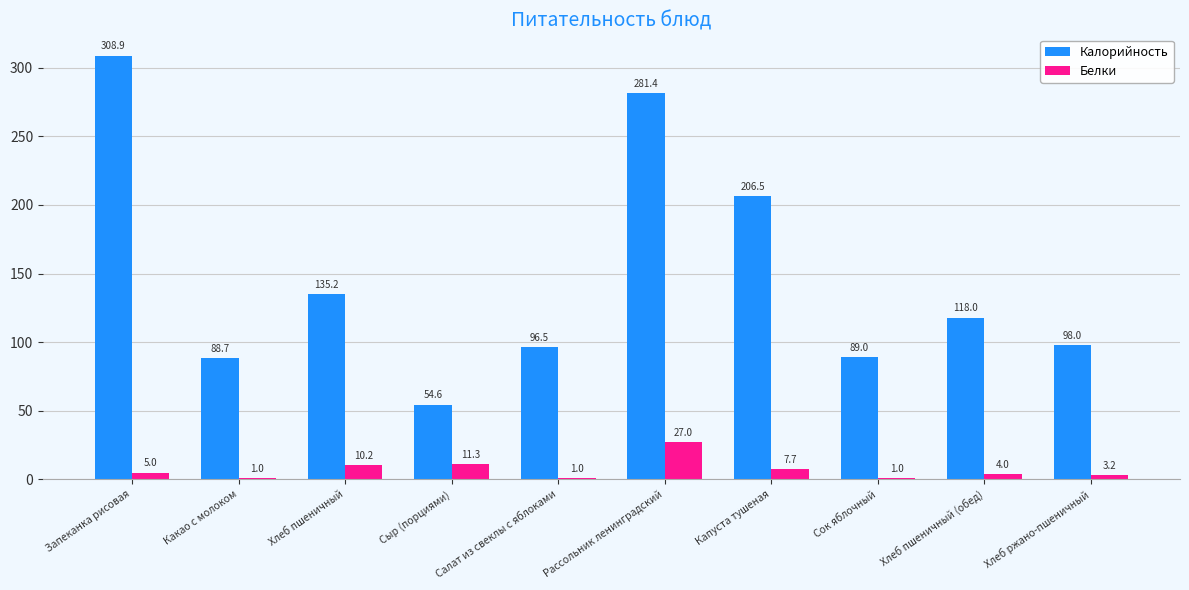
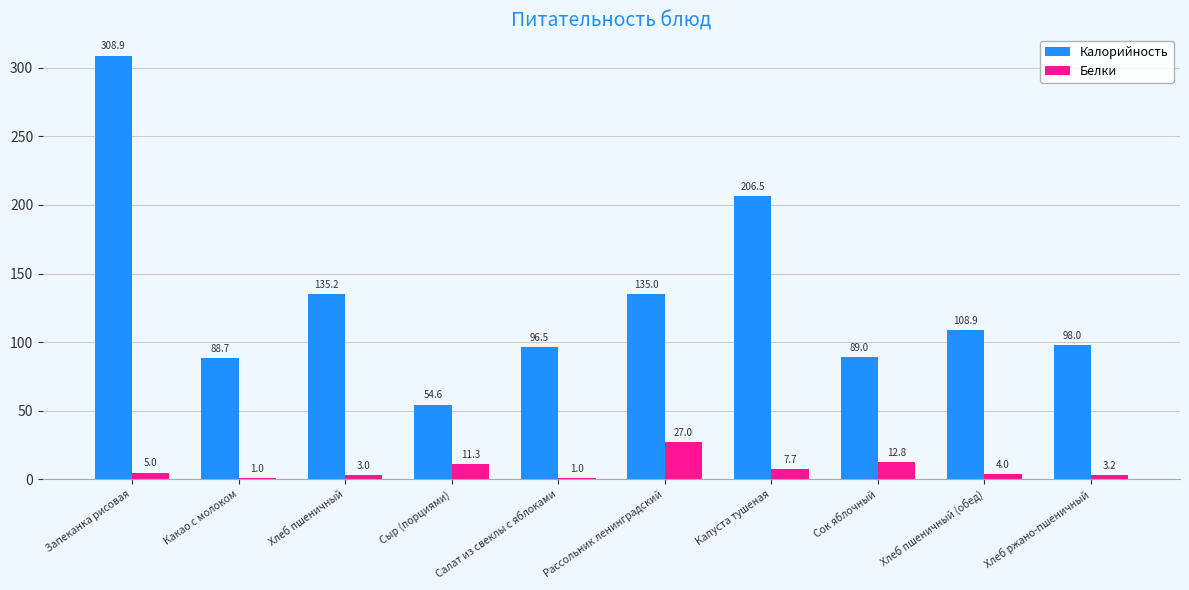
Белки, Хлеб пшеничный: 10.2 -> 3.0
Калорийность, Рассольник ленинградский: 281.4 -> 135.0
Белки, Сок яблочный: 1.0 -> 12.8
Калорийность, Хлеб пшеничный (обед): 118.0 -> 108.9
